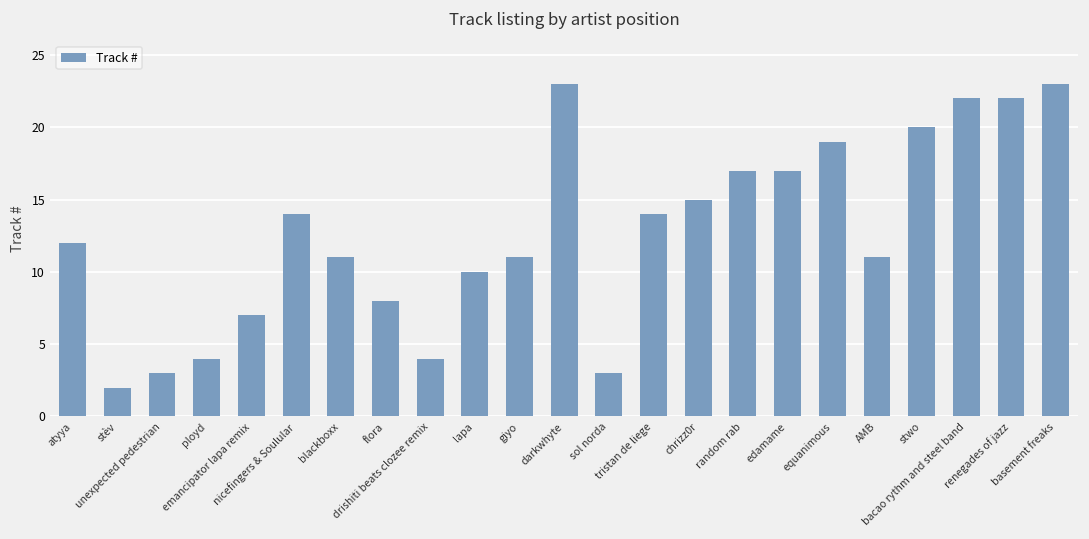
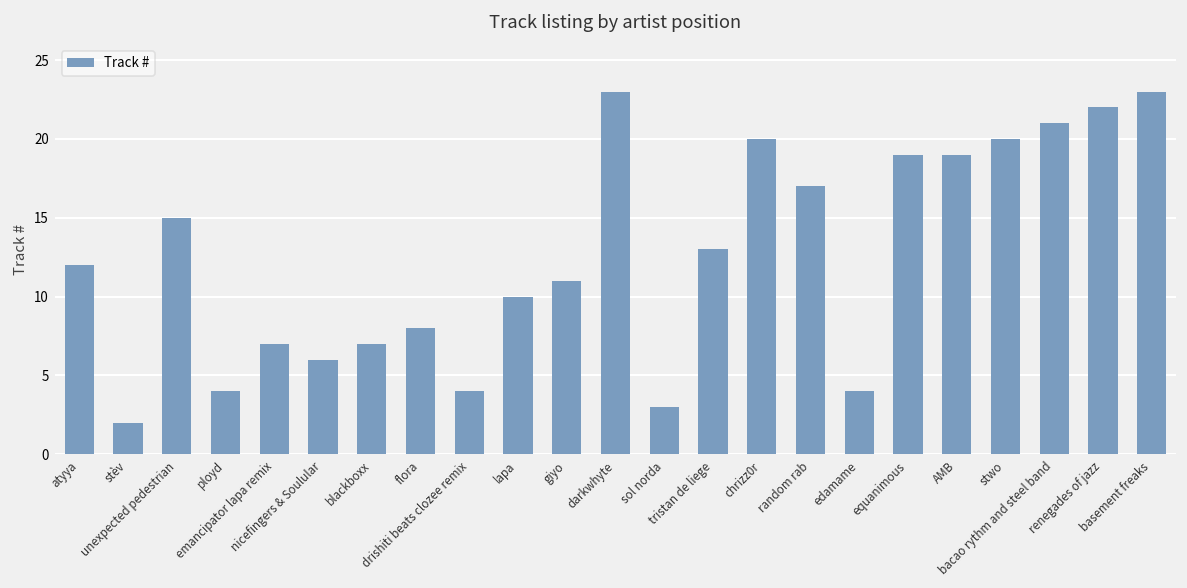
unexpected pedestrian: 3 -> 15
nicefingers & Soulular: 14 -> 6
blackboxx: 11 -> 7
tristan de liege: 14 -> 13
chrizz0r: 15 -> 20
edamame: 17 -> 4
AMB: 11 -> 19
bacao rythm and steel band: 22 -> 21
